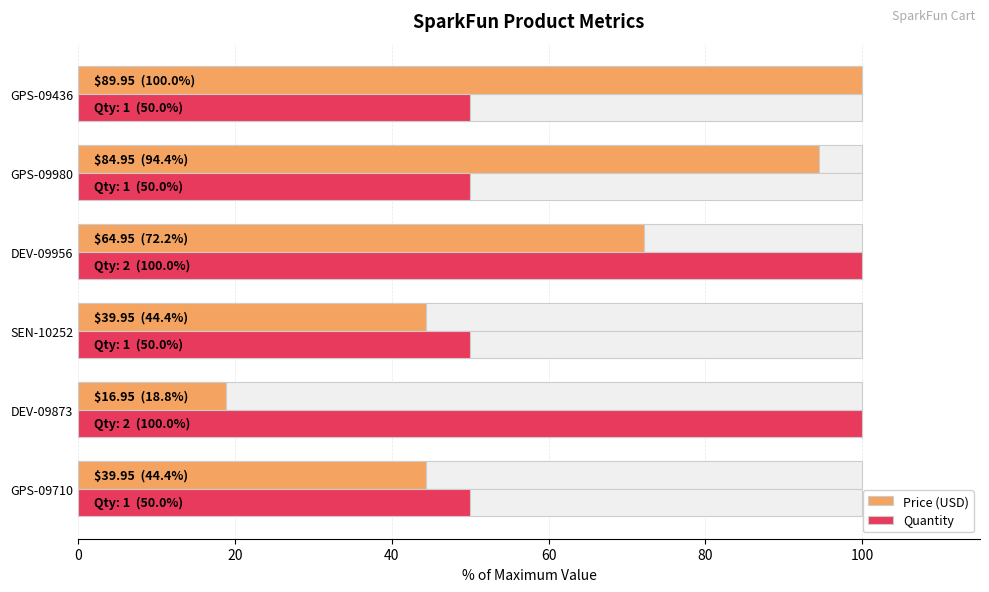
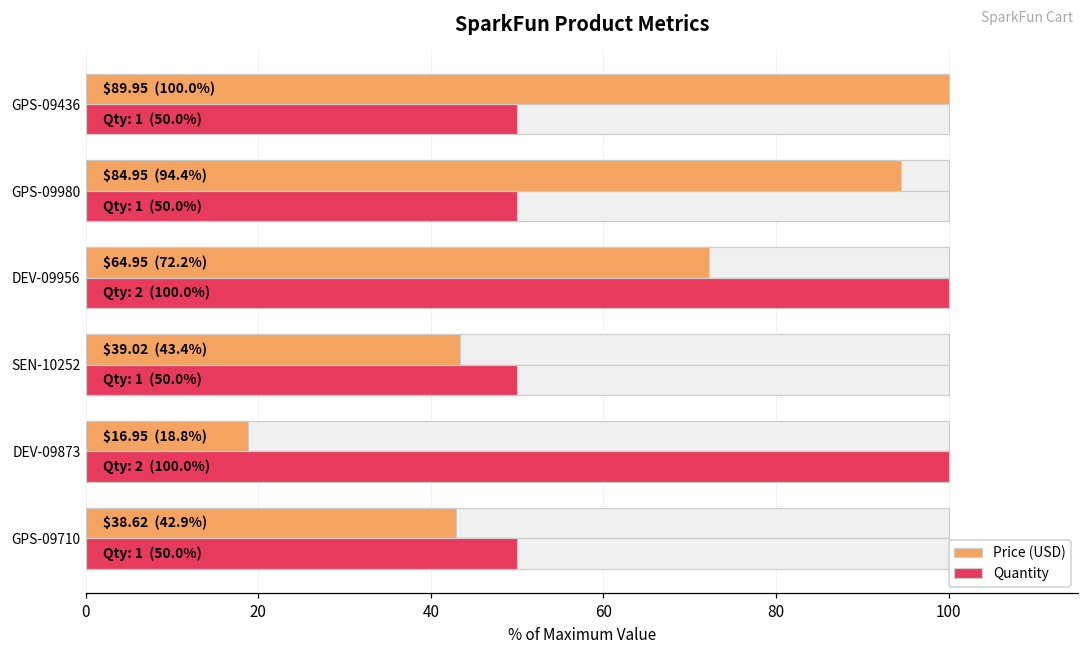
Price (USD), SEN-10252: $39.95 (44.4%) -> $39.02 (43.4%)
Price (USD), GPS-09710: $39.95 (44.4%) -> $38.62 (42.9%)
